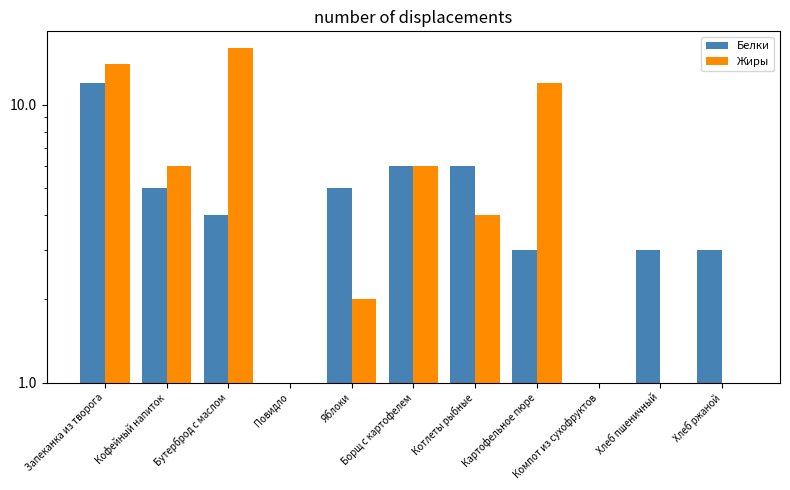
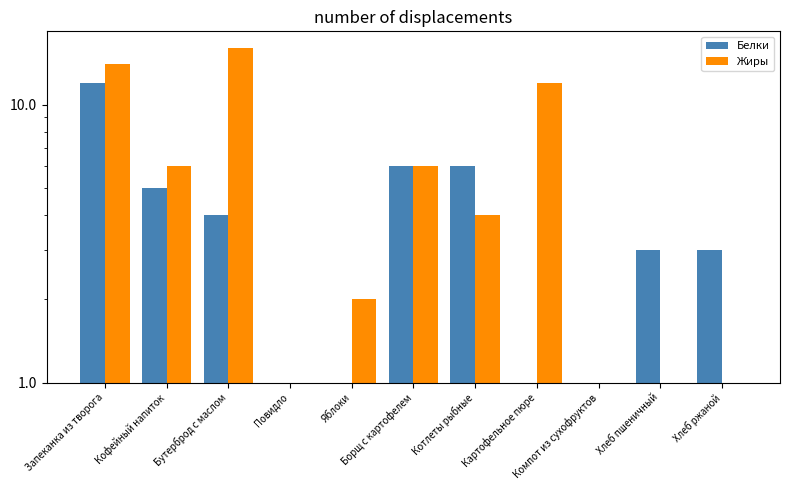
Белки, Яблоки: 5 -> 1
Белки, Картофельное пюре: 3 -> 1
